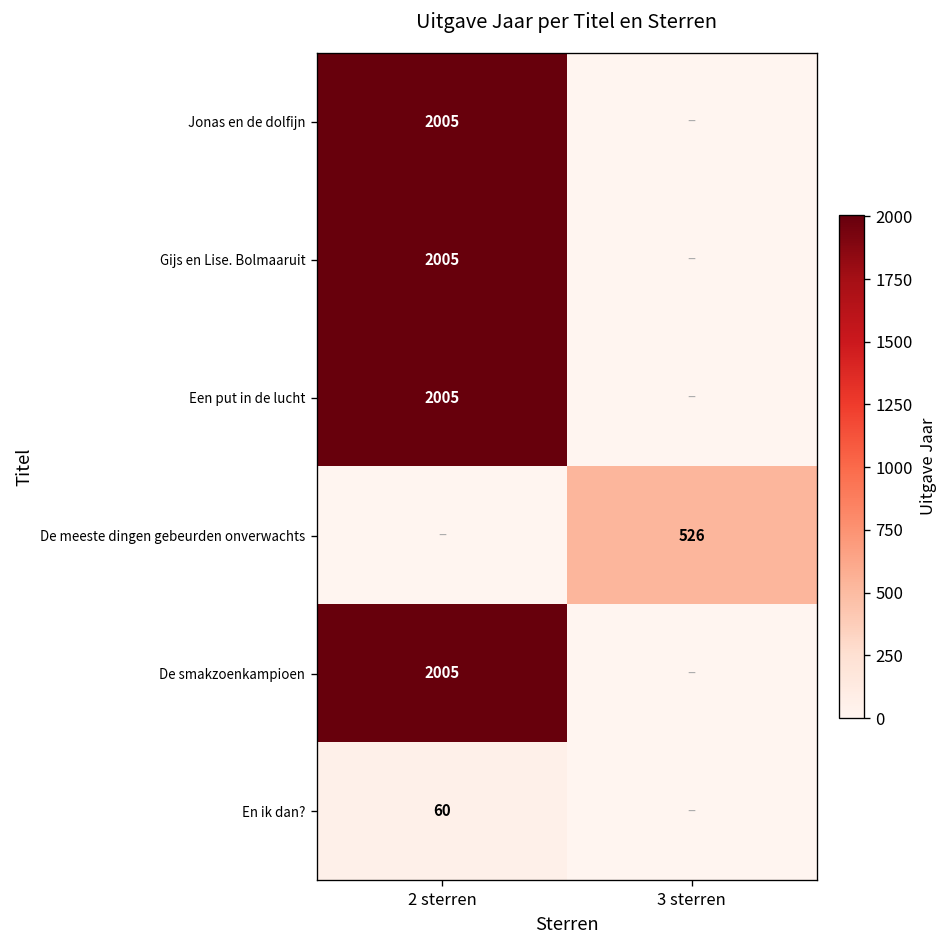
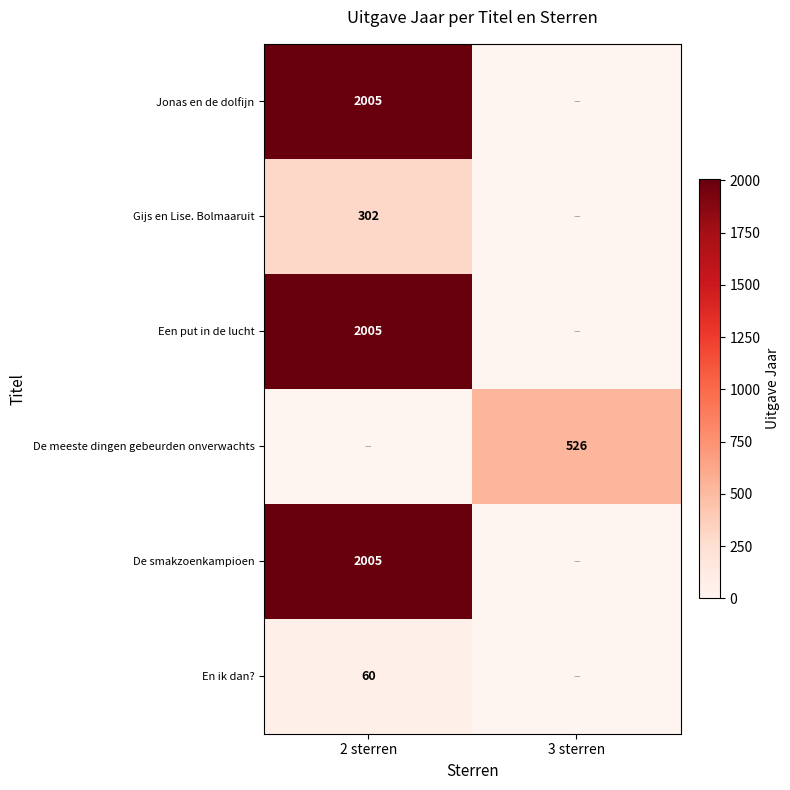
Gijs en Lise. Bolmaaruit, 2 sterren: 2005 -> 302
